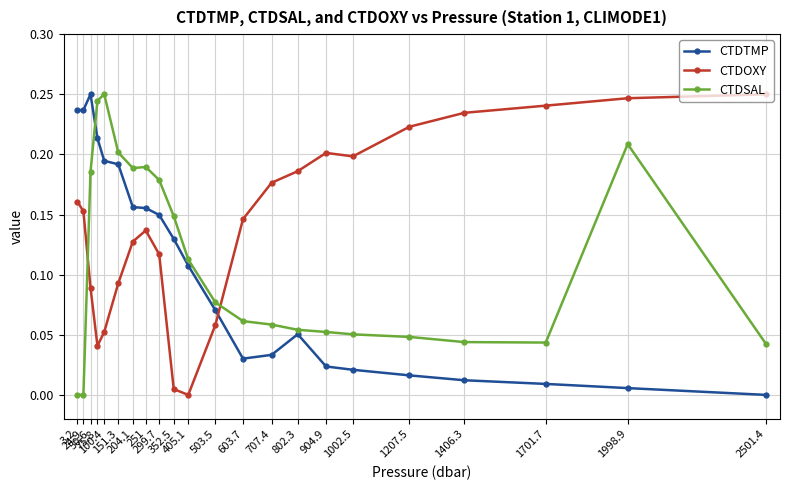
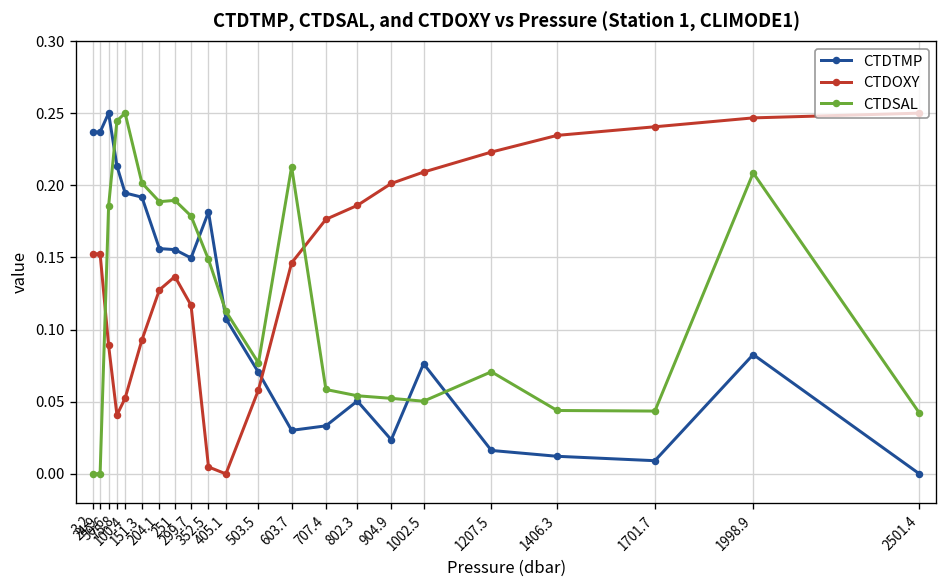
CTDOXY, 3.2: 0.161 -> 0.152
CTDTMP, 352.5: 0.130 -> 0.181
CTDSAL, 603.7: 0.061 -> 0.213
CTDTMP, 1002.5: 0.021 -> 0.076
CTDOXY, 1002.5: 0.198 -> 0.209
CTDSAL, 1207.5: 0.048 -> 0.071
CTDTMP, 1998.9: 0.006 -> 0.083
